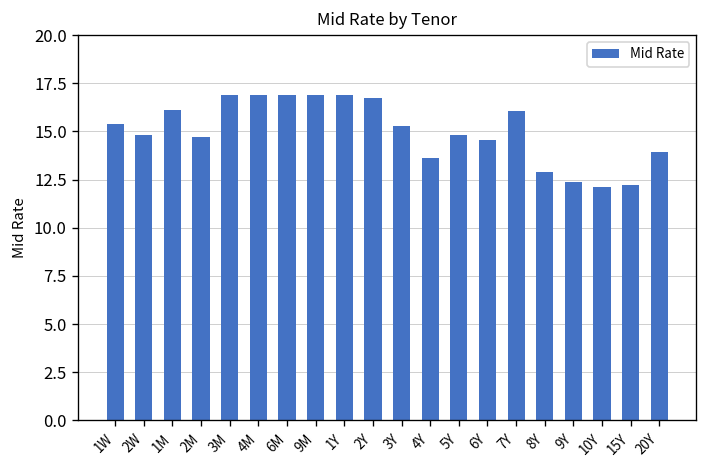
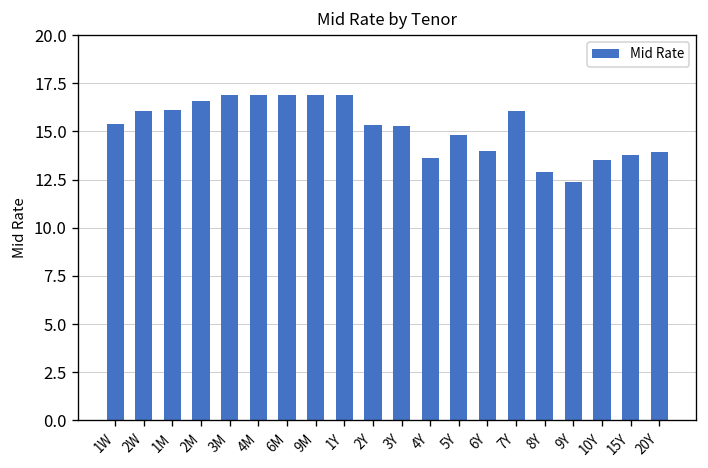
2W: 14.8 -> 16.0
2M: 14.7 -> 16.6
2Y: 16.8 -> 15.3
6Y: 14.6 -> 14.0
10Y: 12.1 -> 13.5
15Y: 12.2 -> 13.8
